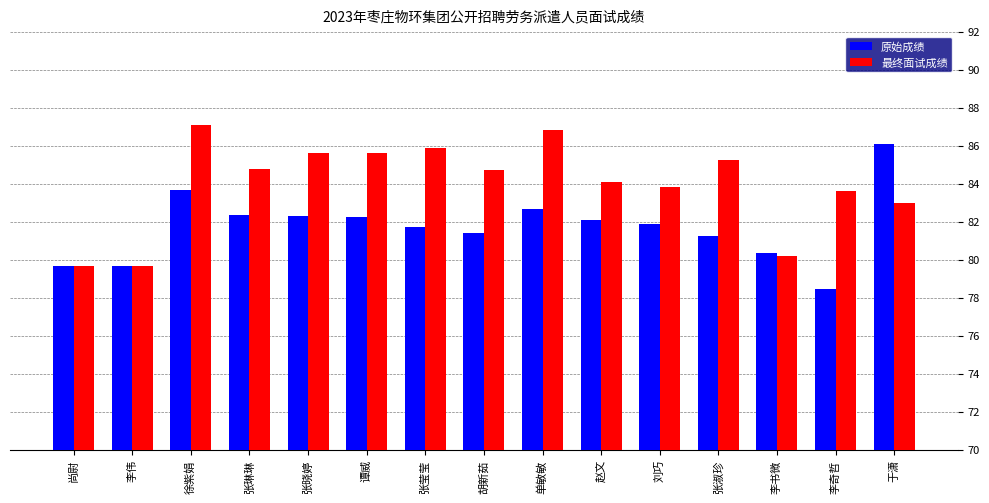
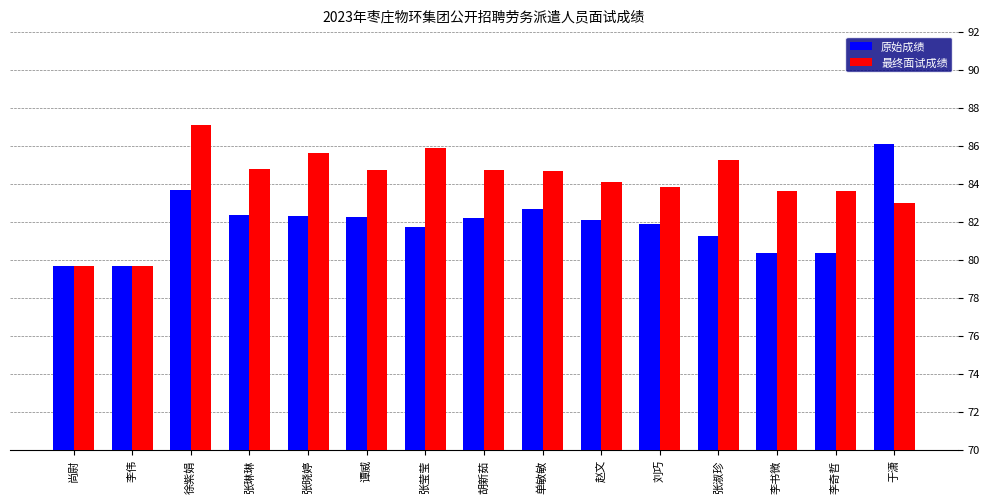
最终面试成绩, 谭威: 85.6 -> 84.7
原始成绩, 胡新茹: 81.4 -> 82.2
最终面试成绩, 单敏敏: 86.8 -> 84.7
最终面试成绩, 李书微: 80.2 -> 83.6
原始成绩, 李奇哲: 78.5 -> 80.3
